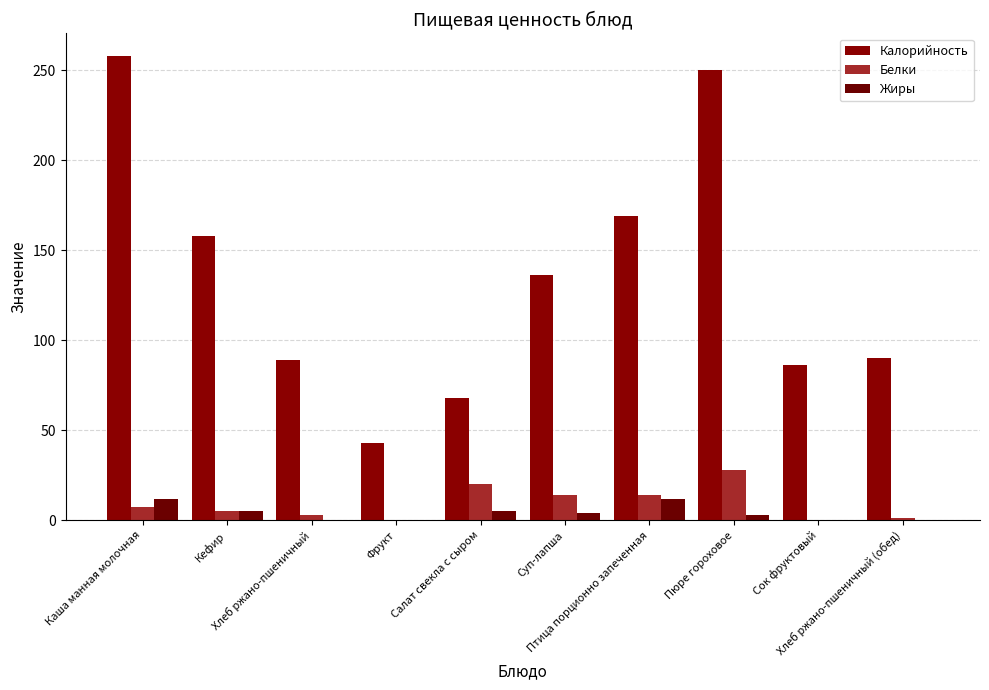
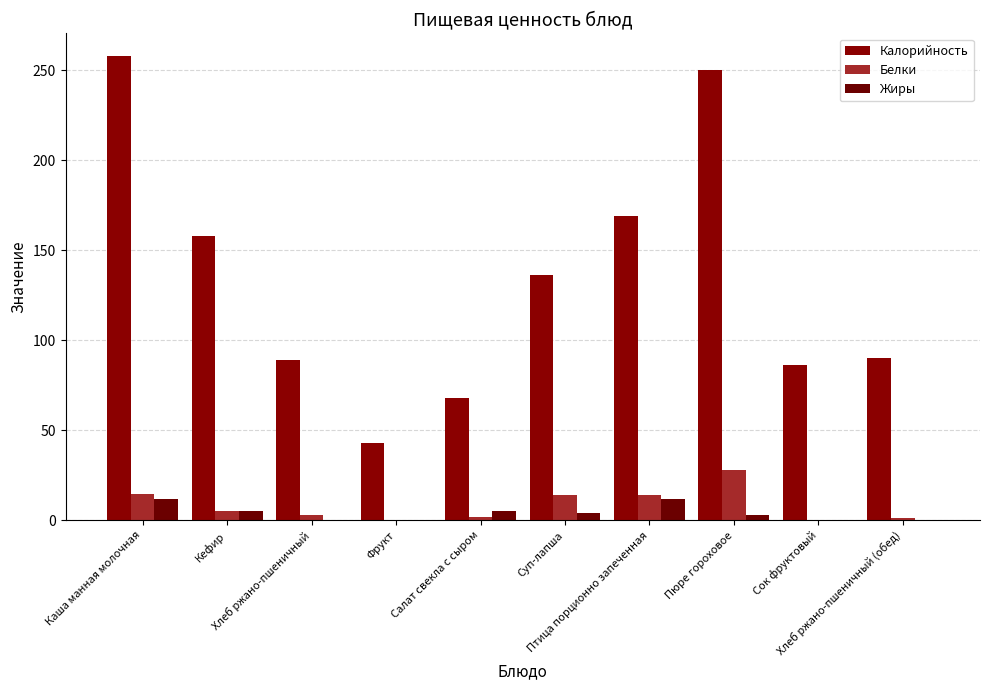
Белки, Каша манная молочная: 7 -> 15
Белки, Салат свекла с сыром: 20 -> 2
